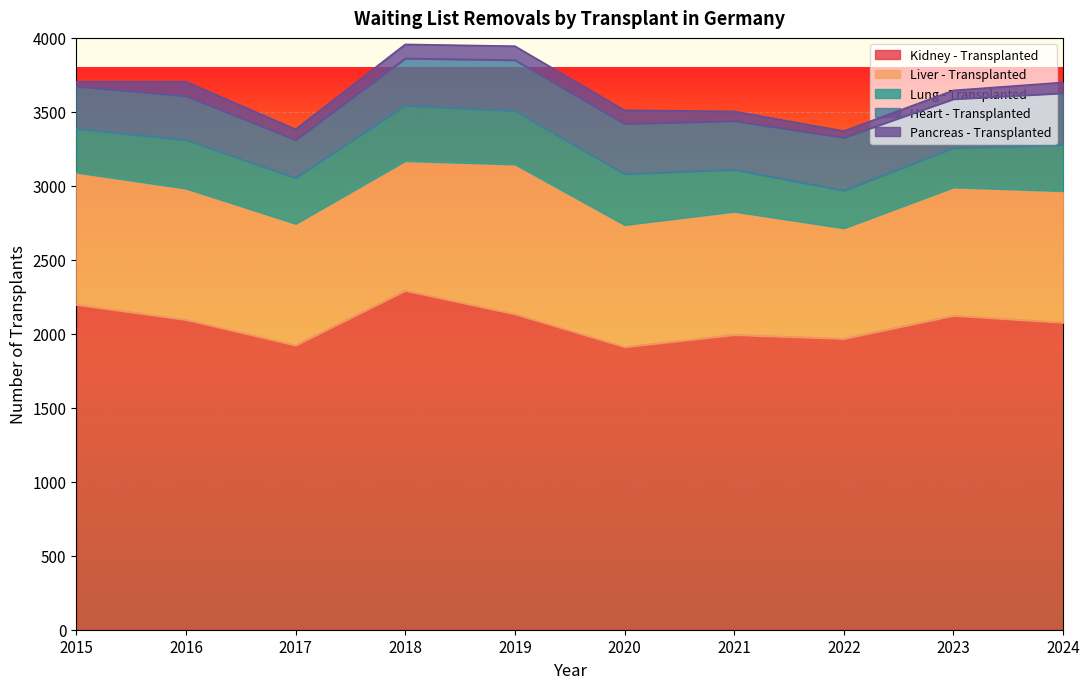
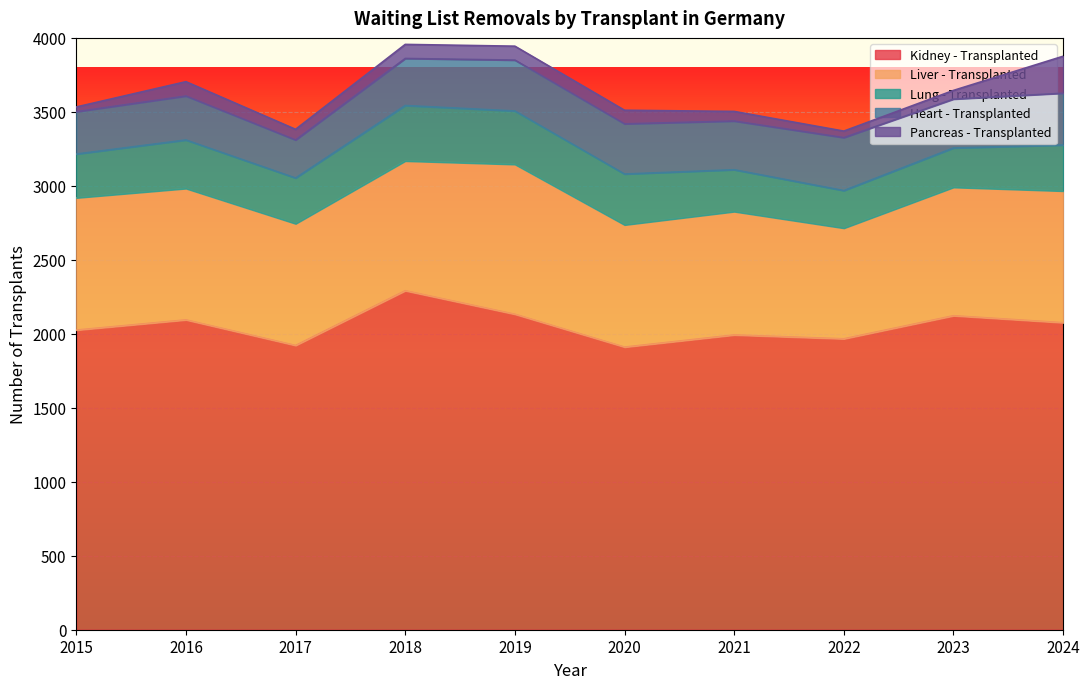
Kidney - Transplanted, 2015: 2200 -> 2030
Pancreas - Transplanted, 2024: 70 -> 250
